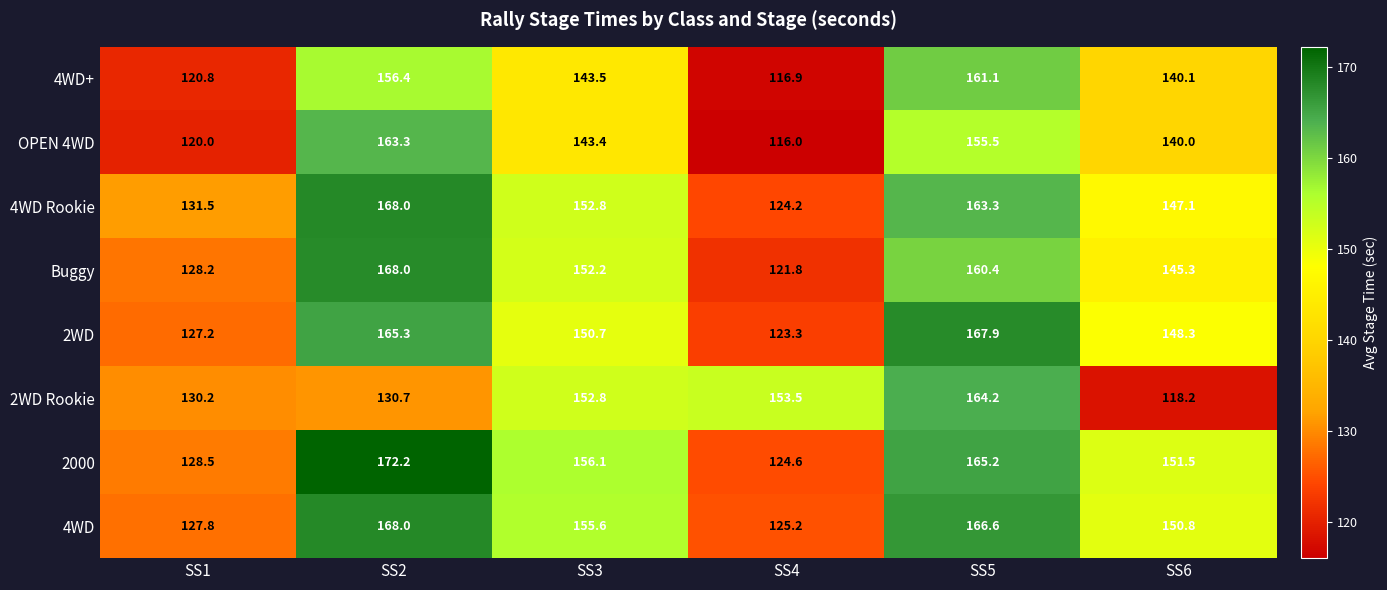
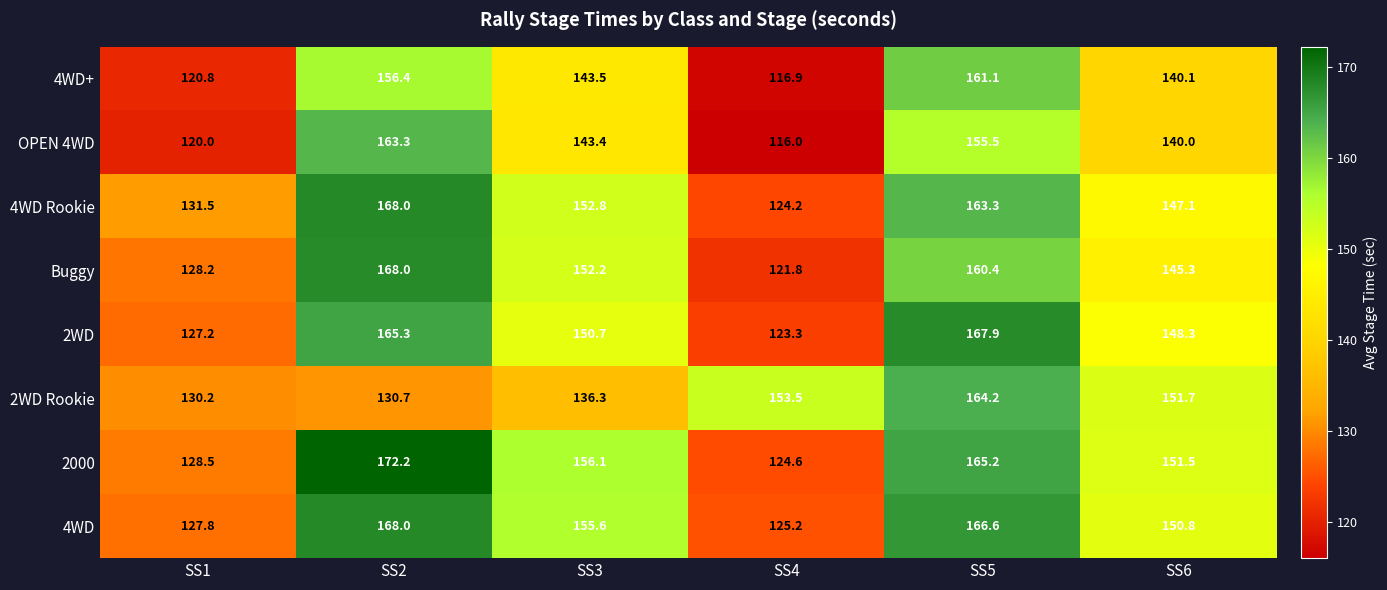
2WD Rookie, SS3: 152.8 -> 136.3
2WD Rookie, SS6: 118.2 -> 151.7
